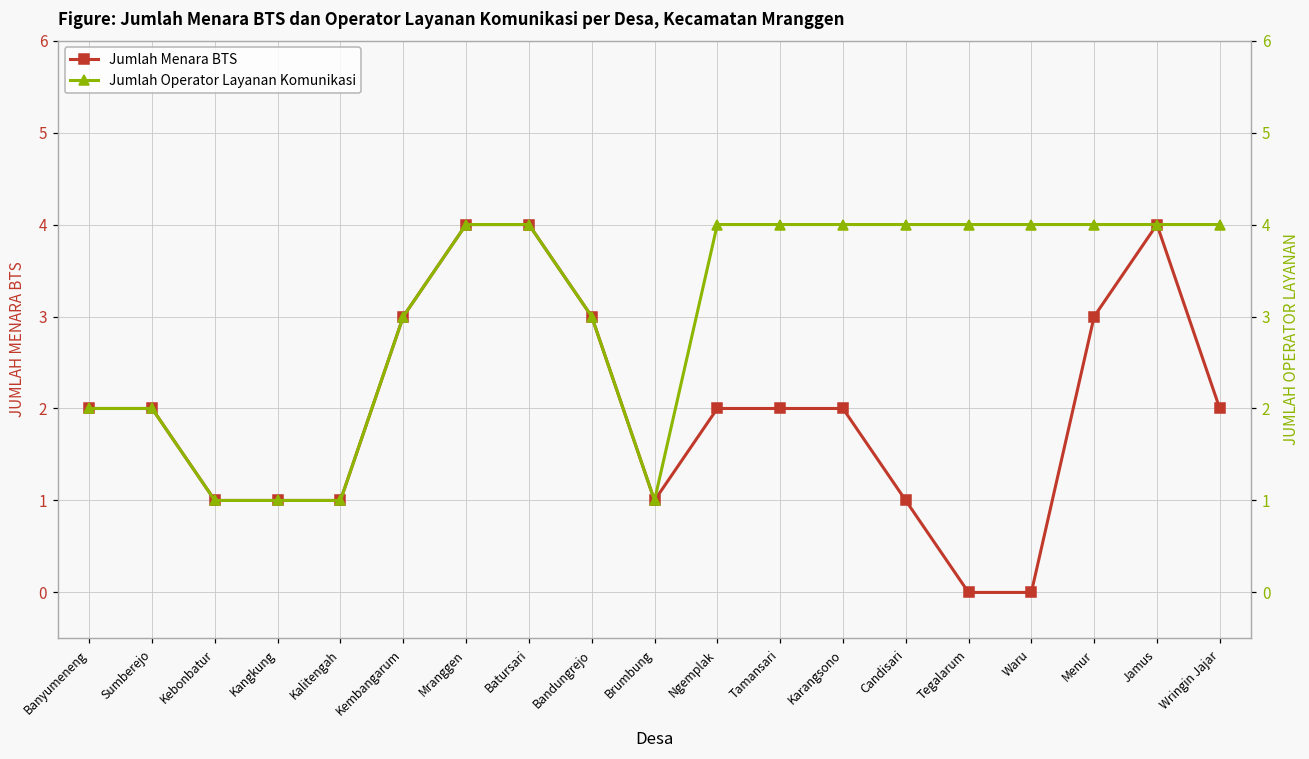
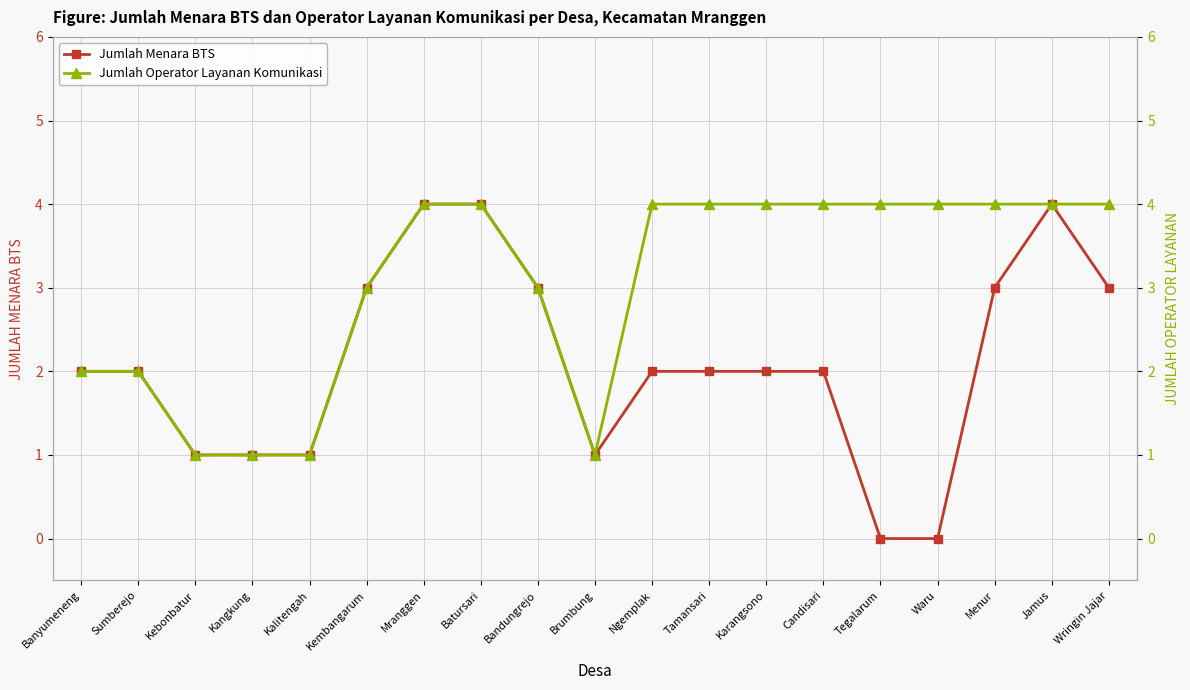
Jumlah Menara BTS, Candisari: 1 -> 2
Jumlah Menara BTS, Wringin Jajar: 2 -> 3
